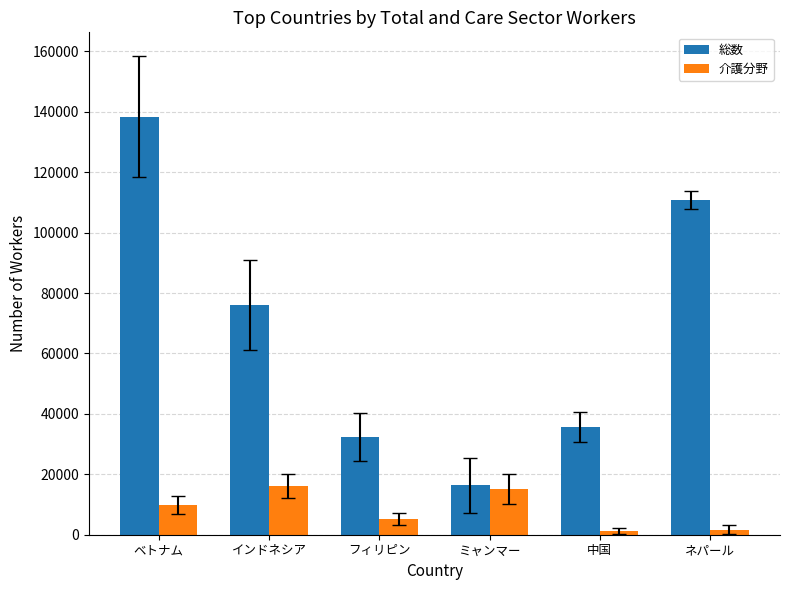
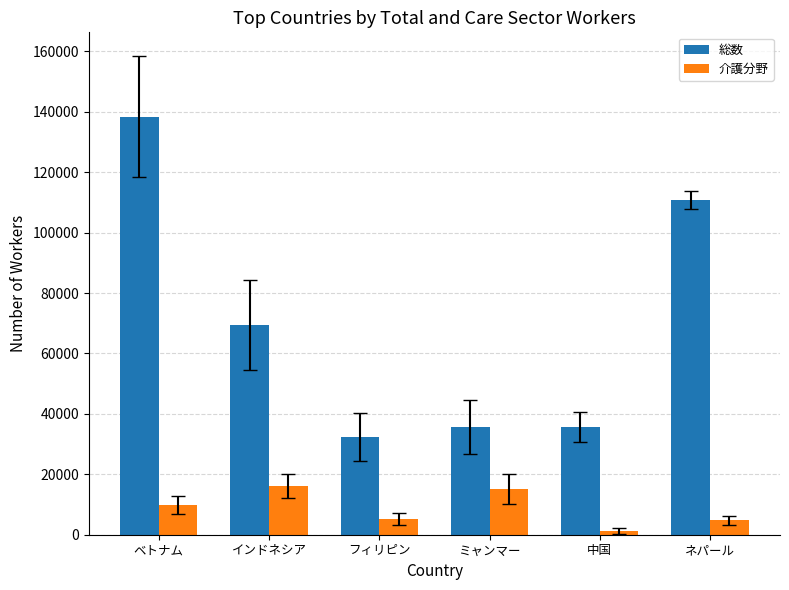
総数, インドネシア: 76000 -> 69000
総数, ミャンマー: 16000 -> 36000
介護分野, ネパール: 2000 -> 5000
